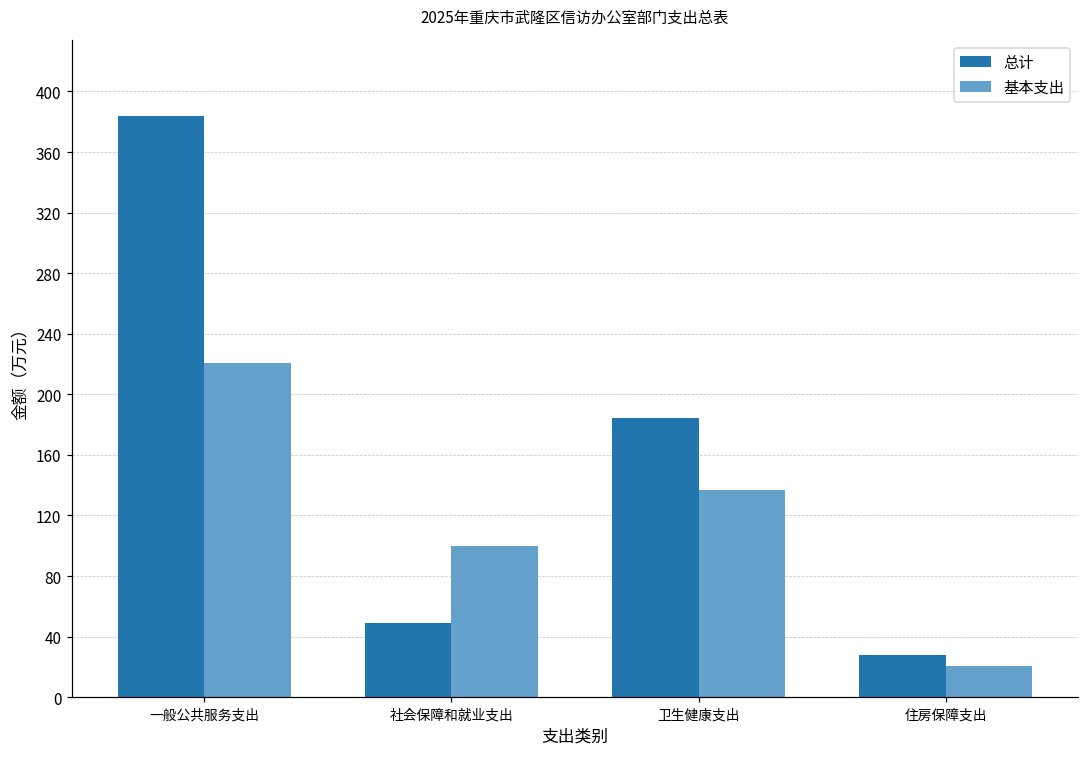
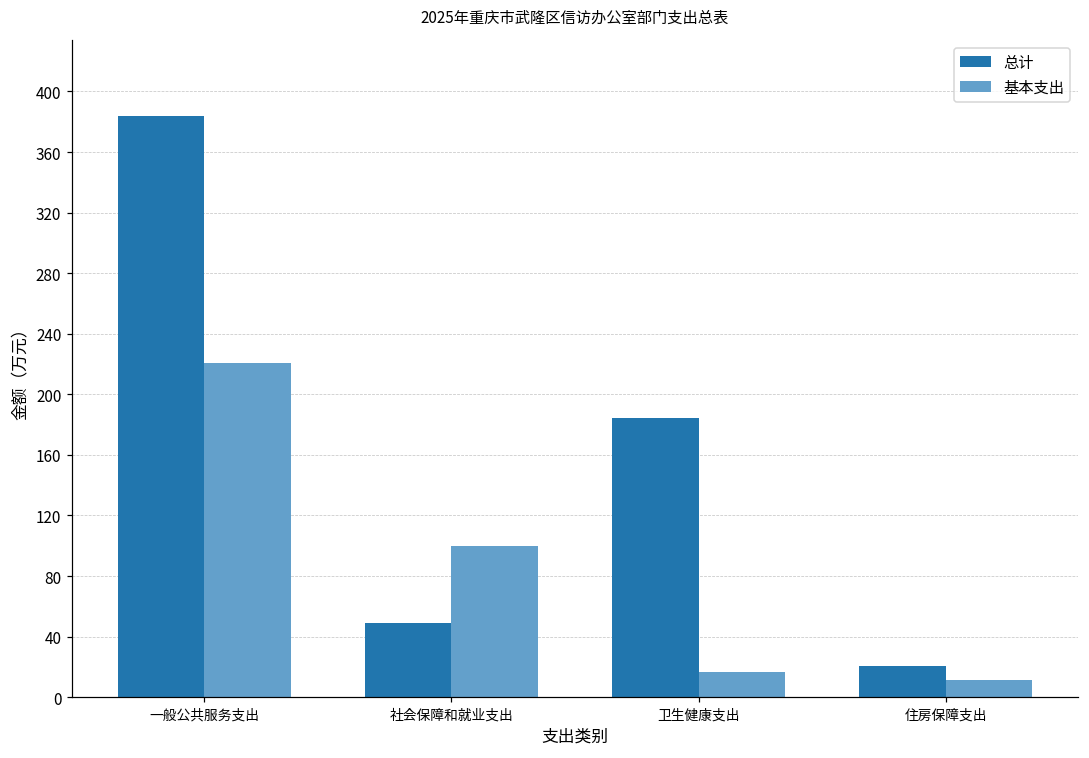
基本支出, 卫生健康支出: 137 -> 17
总计, 住房保障支出: 28 -> 21
基本支出, 住房保障支出: 21 -> 11
